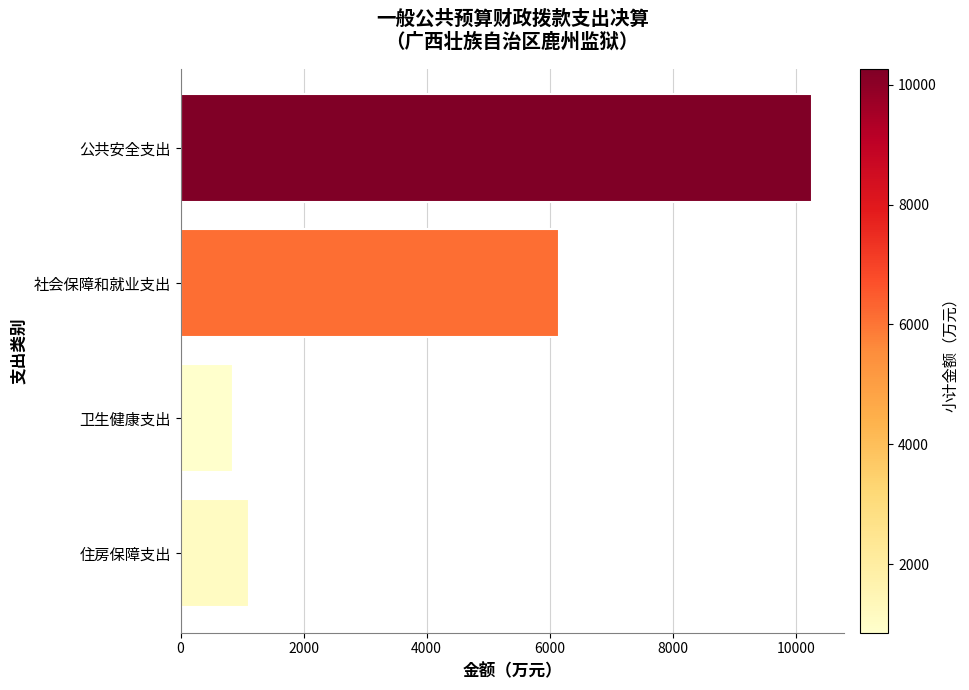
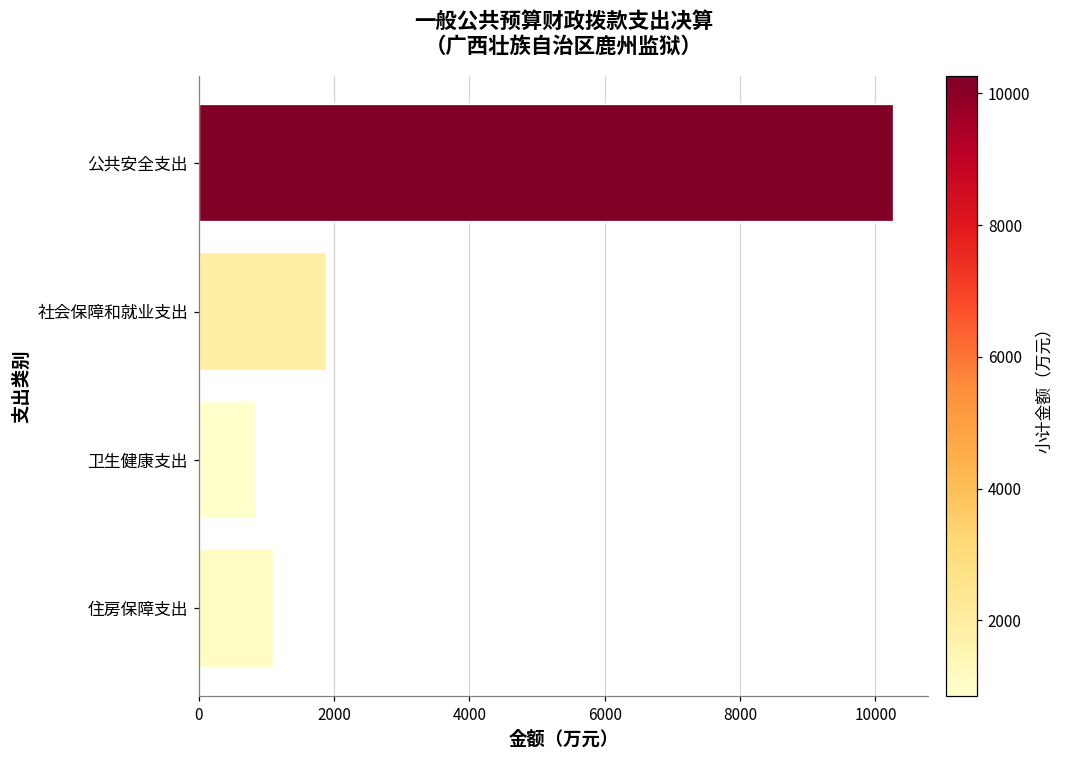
社会保障和就业支出: 6100 -> 1900
